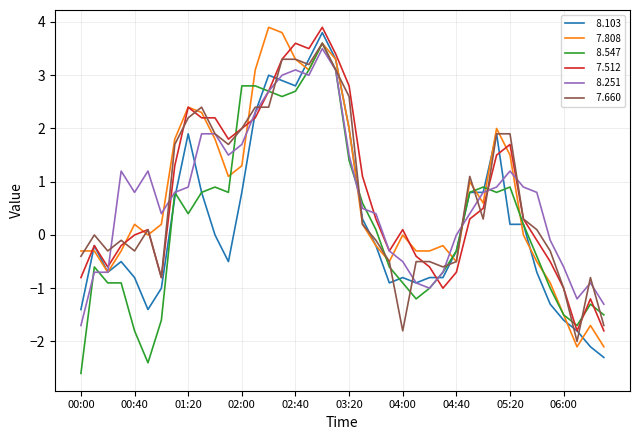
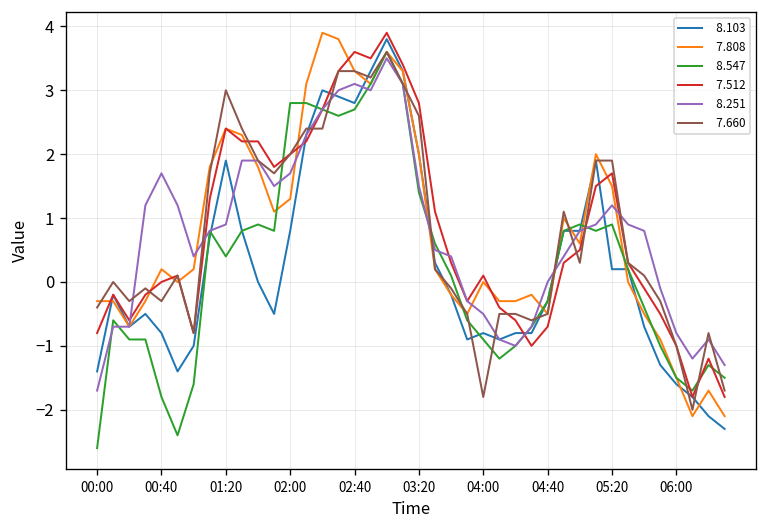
8.251, 00:40: 0.8 -> 1.7
7.660, 01:20: 2.2 -> 3.0
8.251, 06:00: -0.6 -> -0.8
